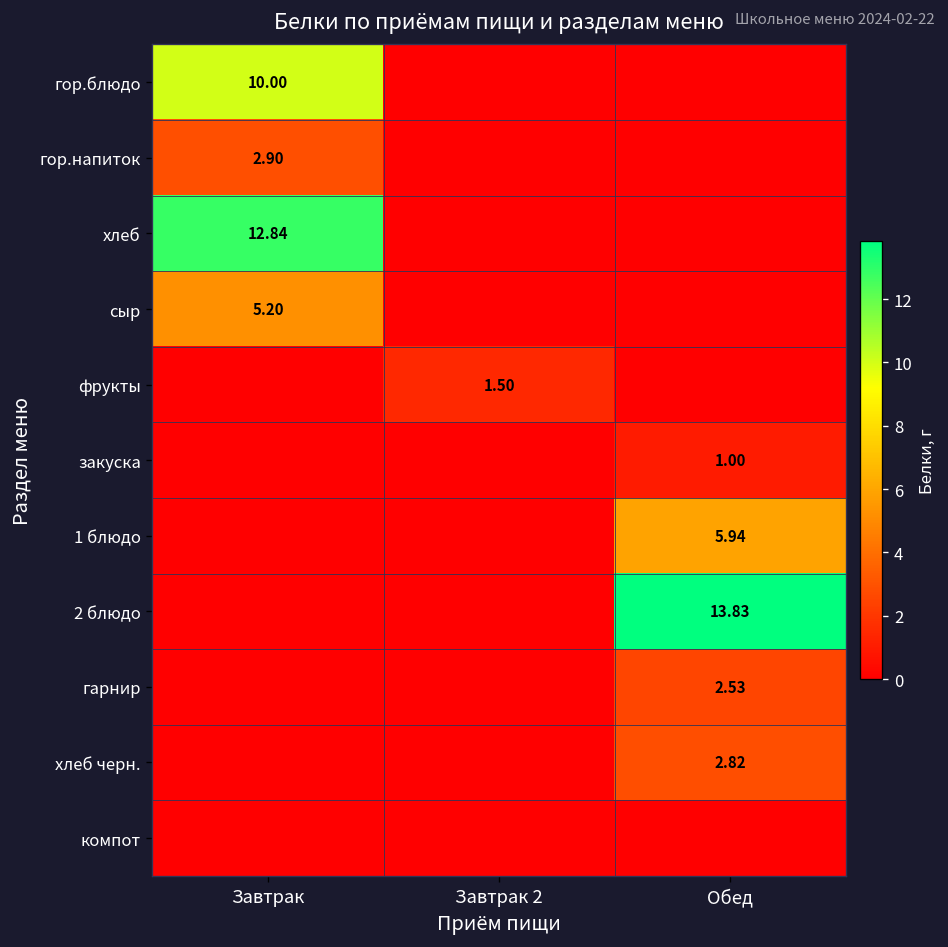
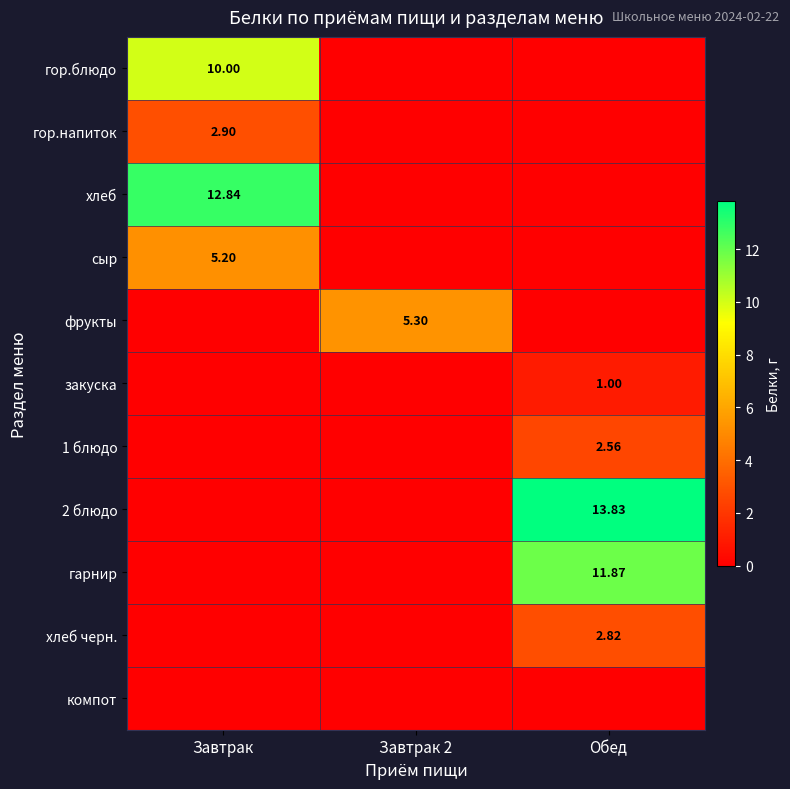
фрукты, Завтрак 2: 1.50 -> 5.30
1 блюдо, Обед: 5.94 -> 2.56
гарнир, Обед: 2.53 -> 11.87
